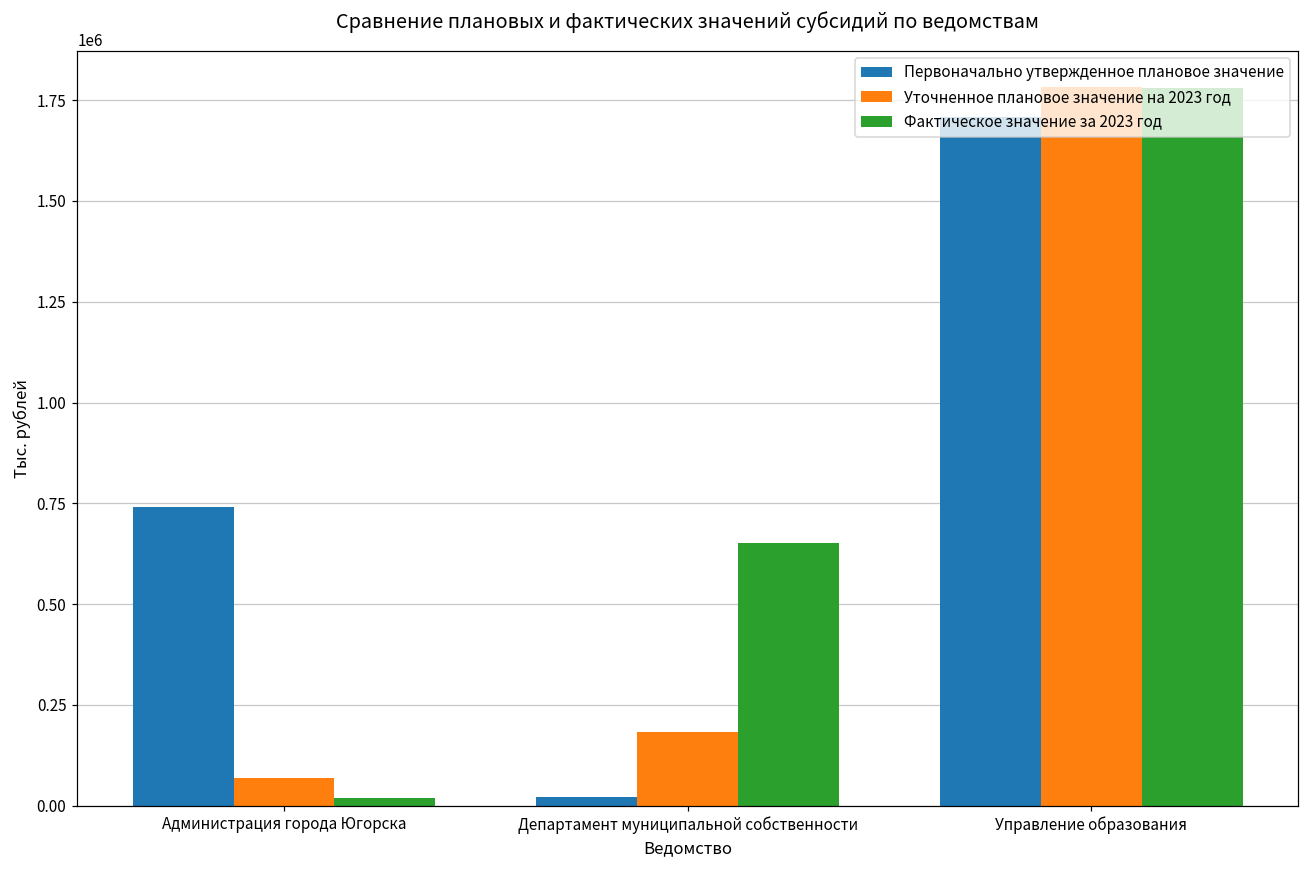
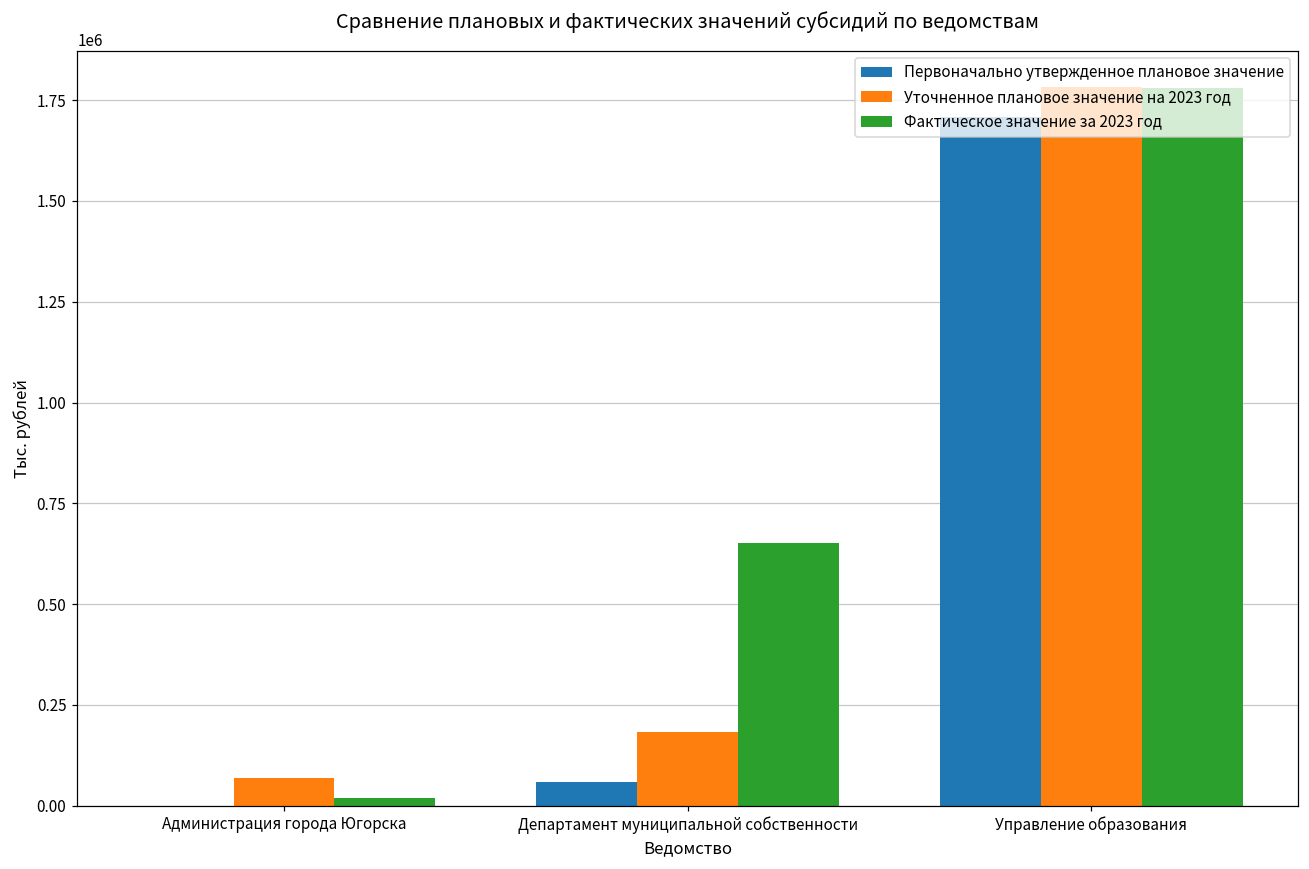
Первоначально утвержденное плановое значение, Администрация города Югорска: 740000 -> 0
Первоначально утвержденное плановое значение, Департамент муниципальной собственности: 20000 -> 60000
